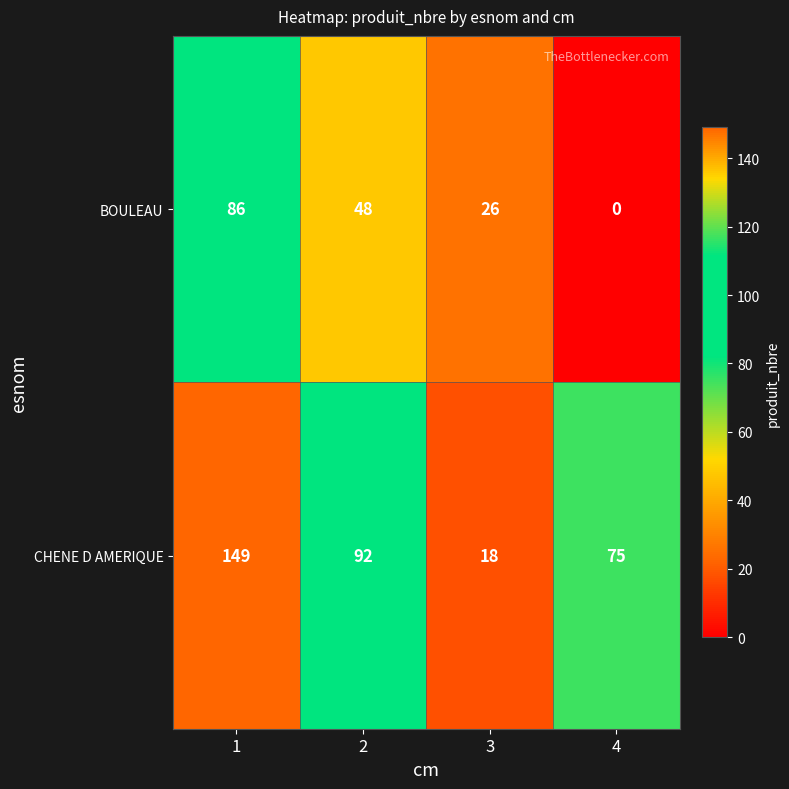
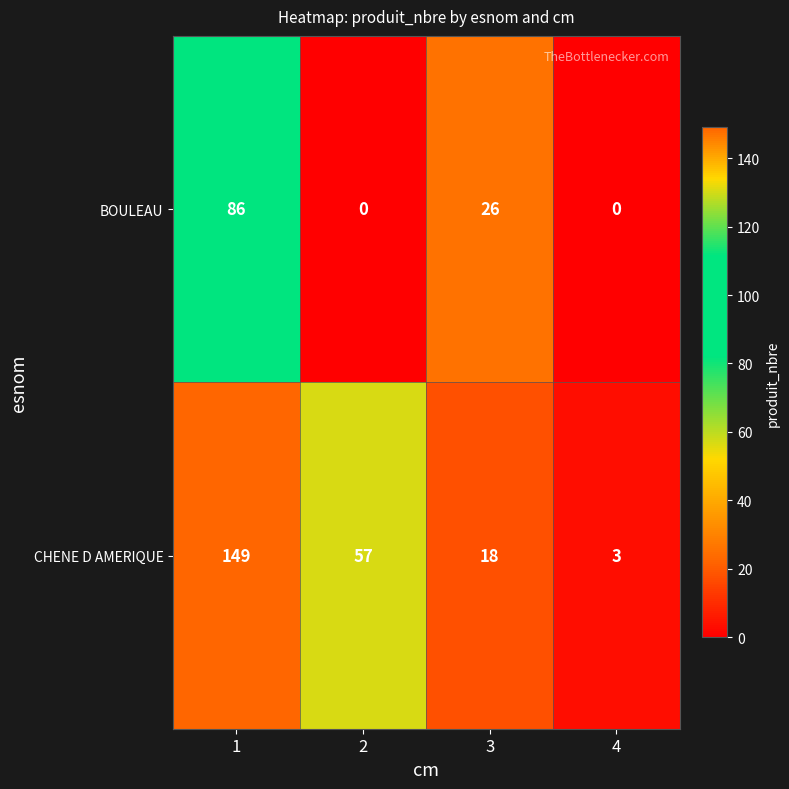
BOULEAU, 2: 48 -> 0
CHENE D AMERIQUE, 2: 92 -> 57
CHENE D AMERIQUE, 4: 75 -> 3
